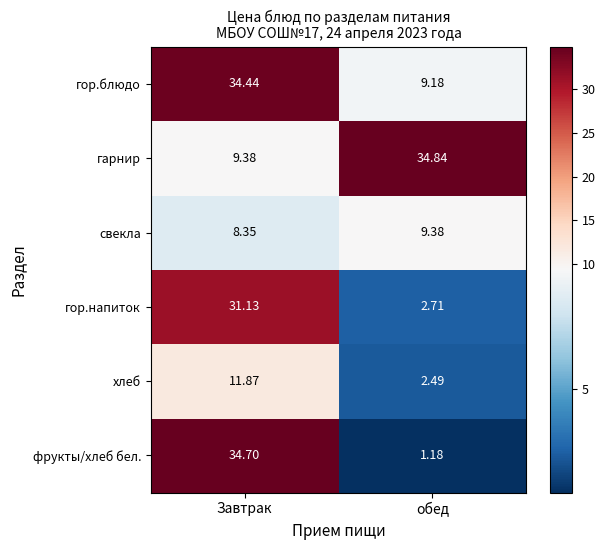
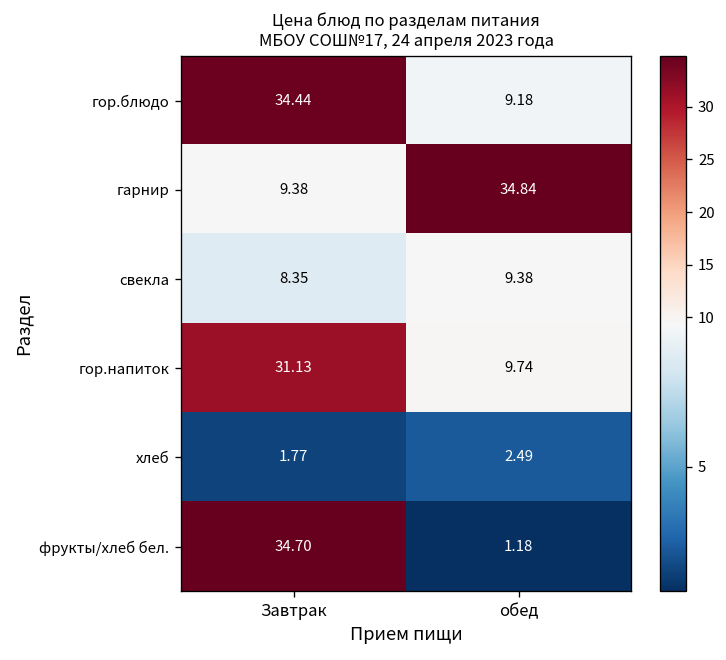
гор.напиток, обед: 2.71 -> 9.74
хлеб, Завтрак: 11.87 -> 1.77
